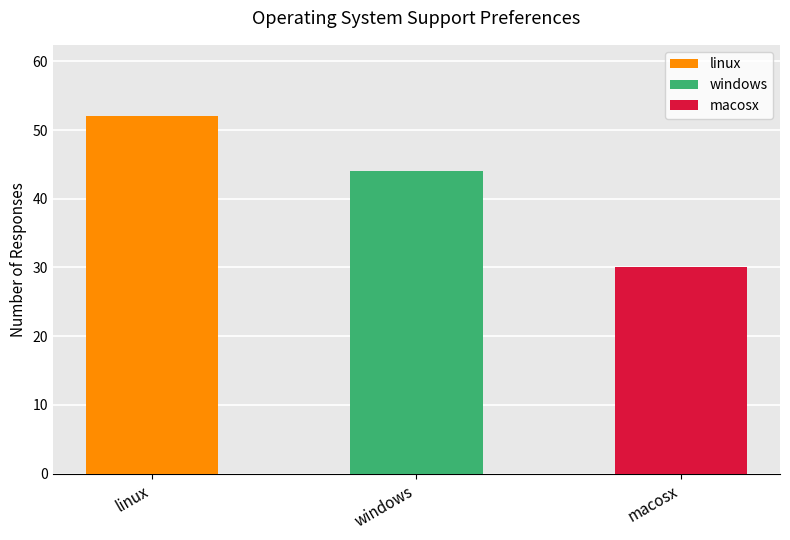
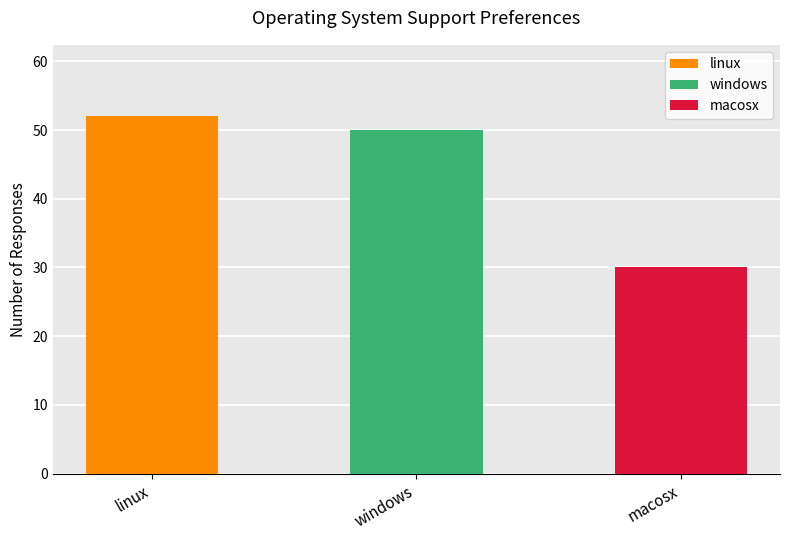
windows: 44 -> 50
